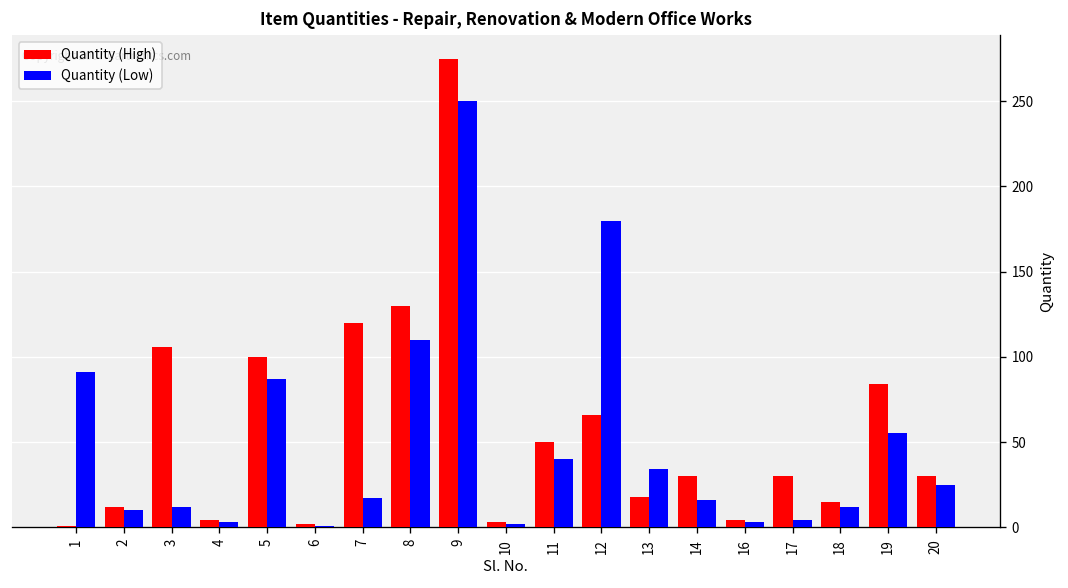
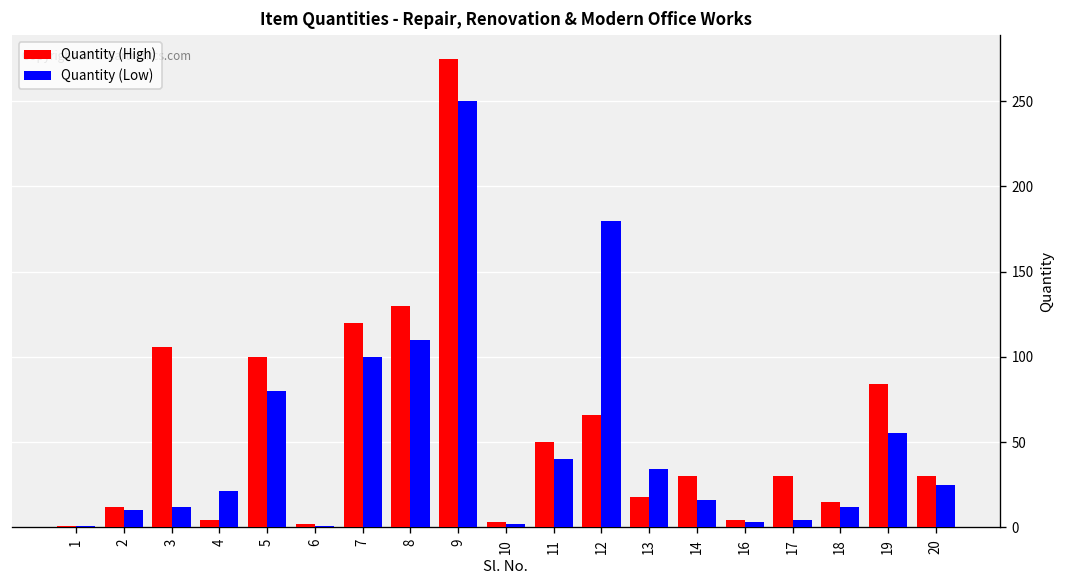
Quantity (Low), 1: 91 -> 1
Quantity (Low), 4: 3 -> 21
Quantity (Low), 5: 87 -> 80
Quantity (Low), 7: 17 -> 100
